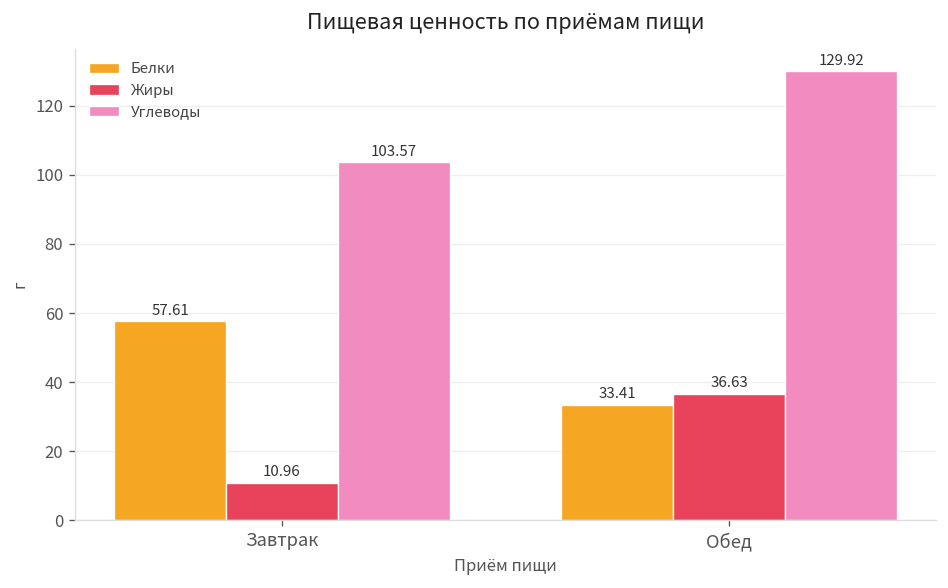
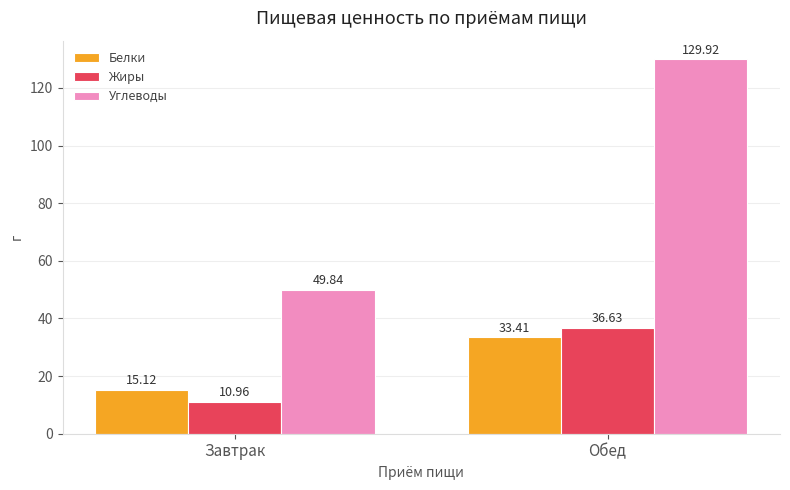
Белки, Завтрак: 57.61 -> 15.12
Углеводы, Завтрак: 103.57 -> 49.84
